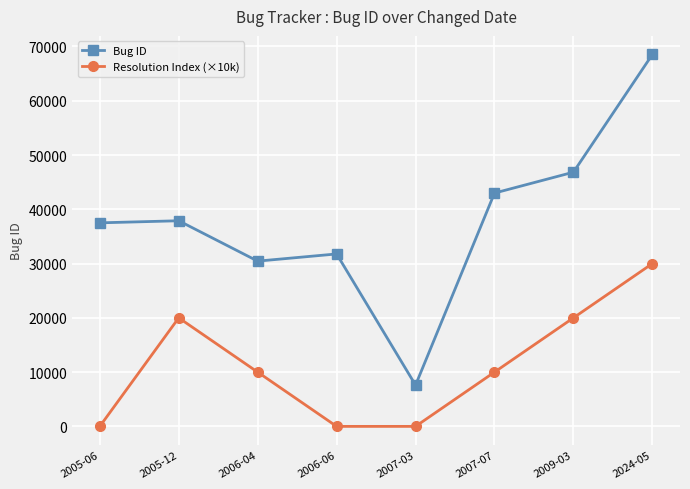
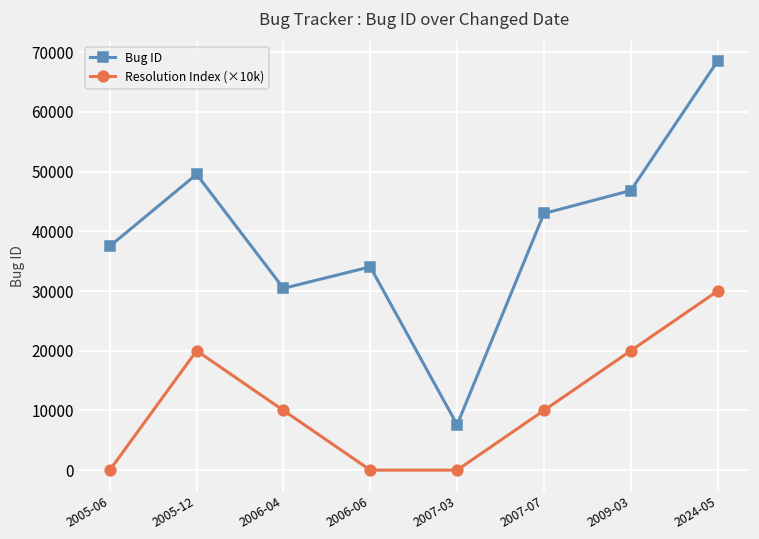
Bug ID, 2005-12: 38000 -> 50000
Bug ID, 2006-06: 32000 -> 34000
